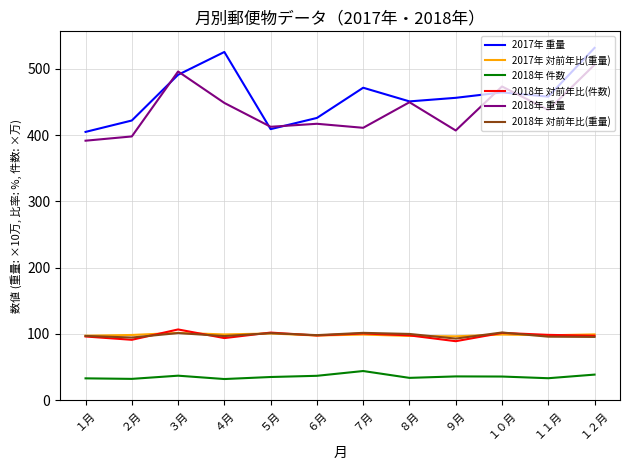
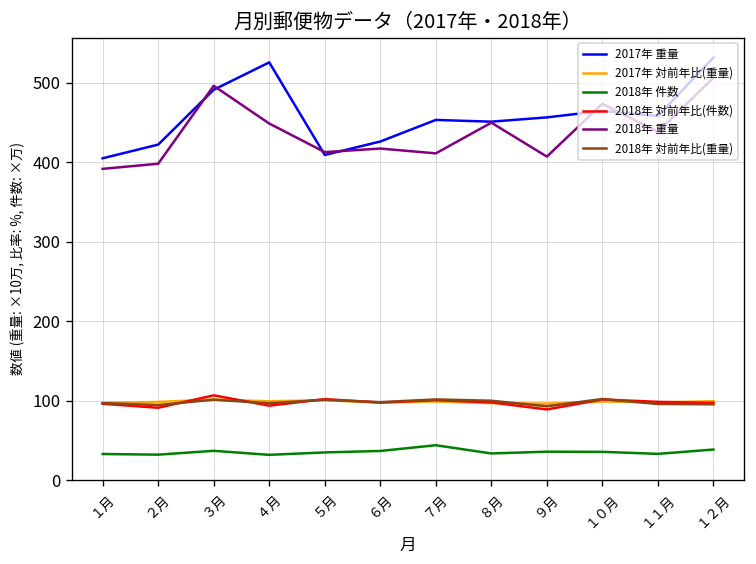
2017年 重量, ７月: 470 -> 450
